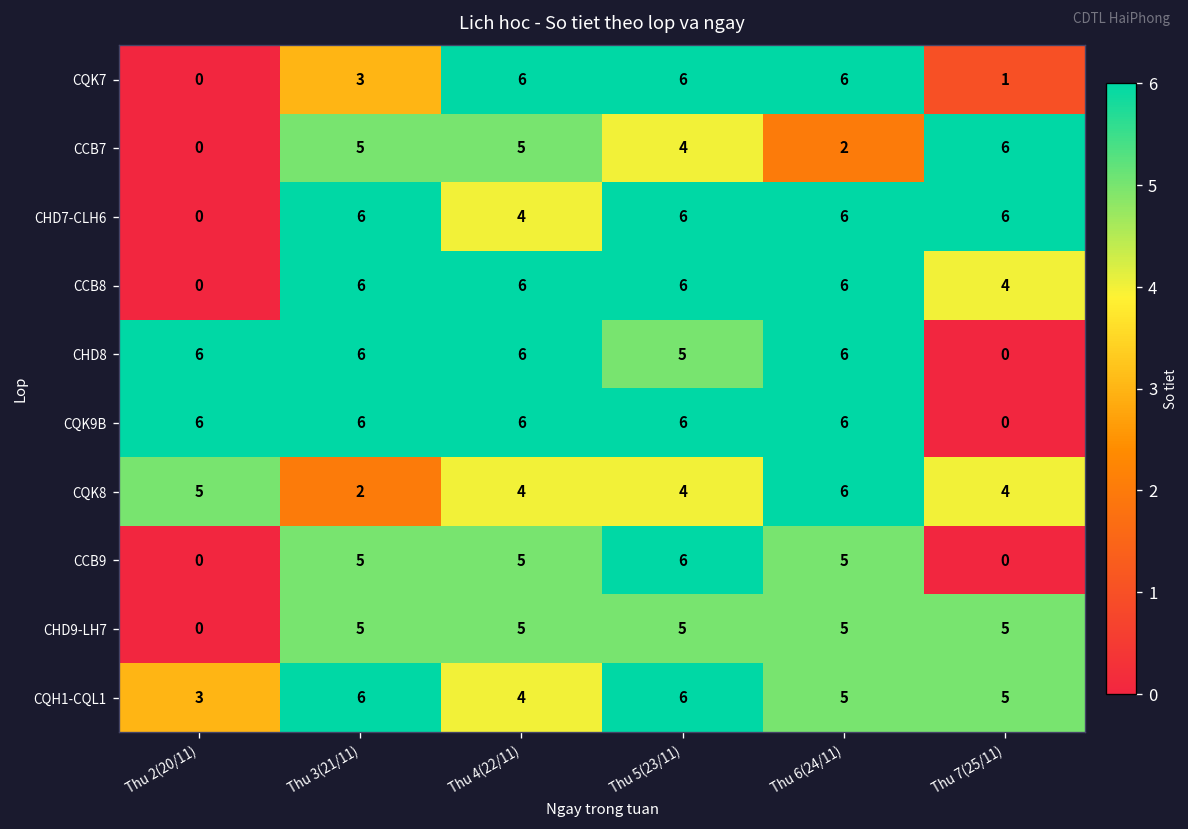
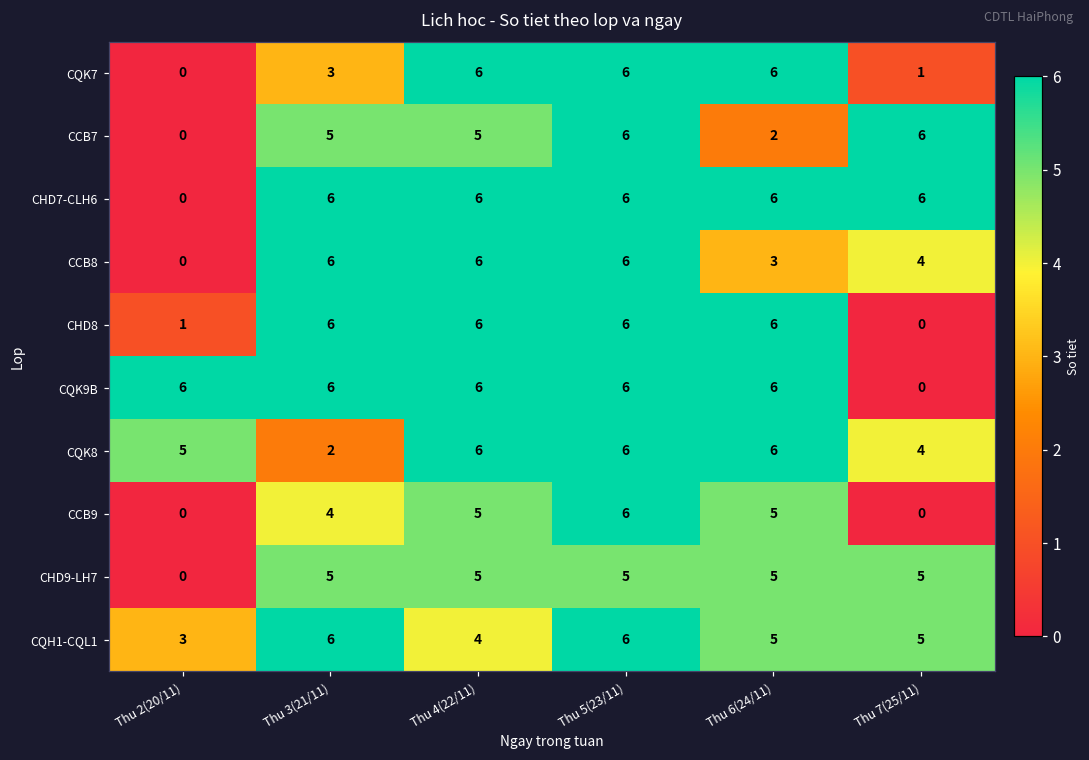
CCB7, Thu 5(23/11): 4 -> 6
CHD7-CLH6, Thu 4(22/11): 4 -> 6
CCB8, Thu 6(24/11): 6 -> 3
CHD8, Thu 2(20/11): 6 -> 1
CHD8, Thu 5(23/11): 5 -> 6
CQK8, Thu 4(22/11): 4 -> 6
CQK8, Thu 5(23/11): 4 -> 6
CCB9, Thu 3(21/11): 5 -> 4
